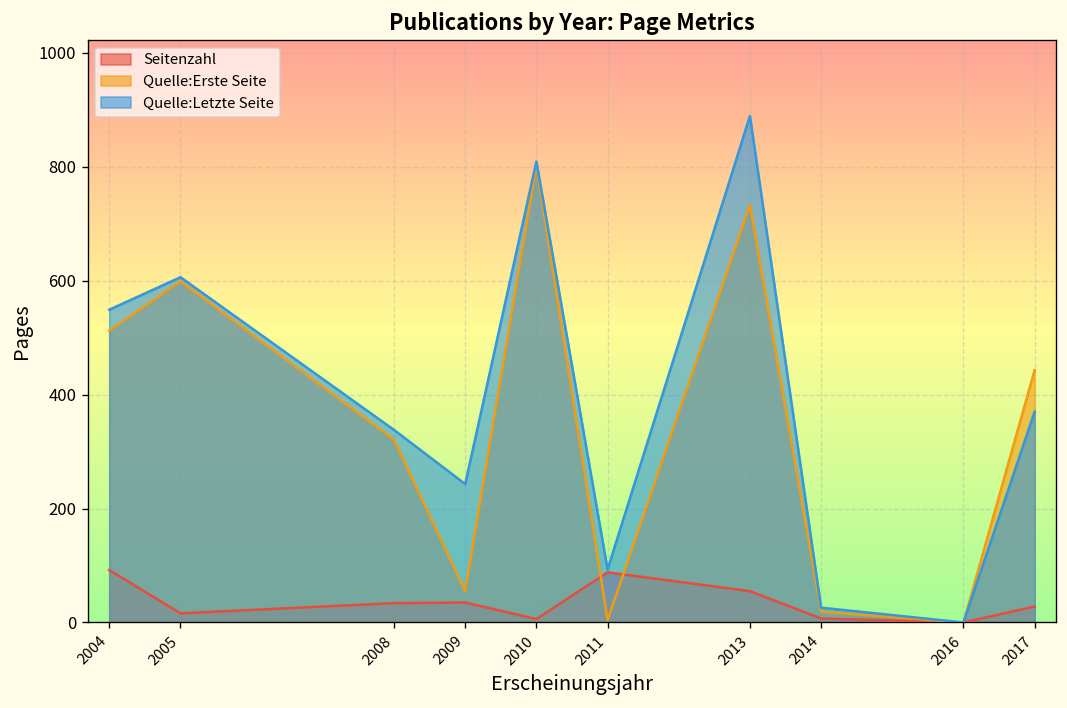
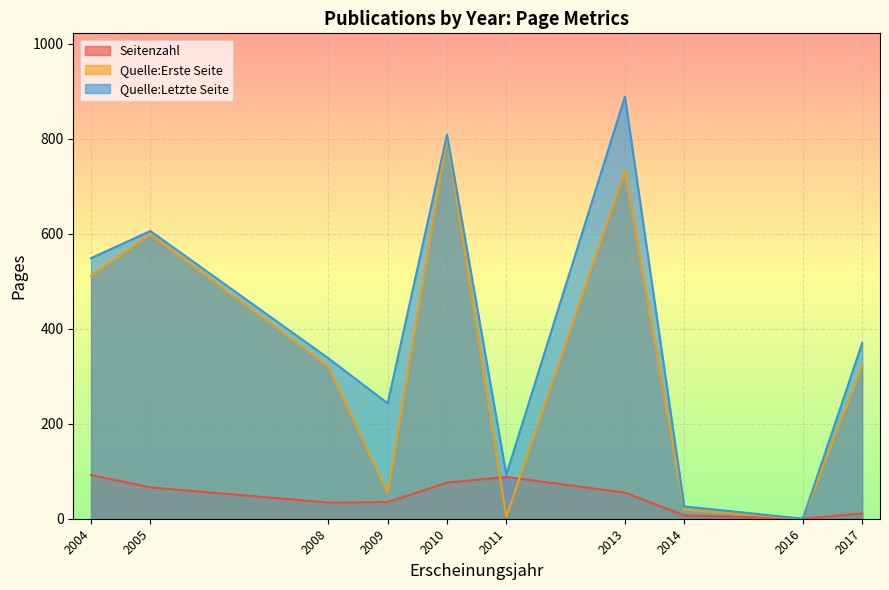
Seitenzahl, 2005: 20 -> 70
Seitenzahl, 2010: 10 -> 80
Seitenzahl, 2017: 30 -> 10
Quelle:Erste Seite, 2017: 440 -> 320
